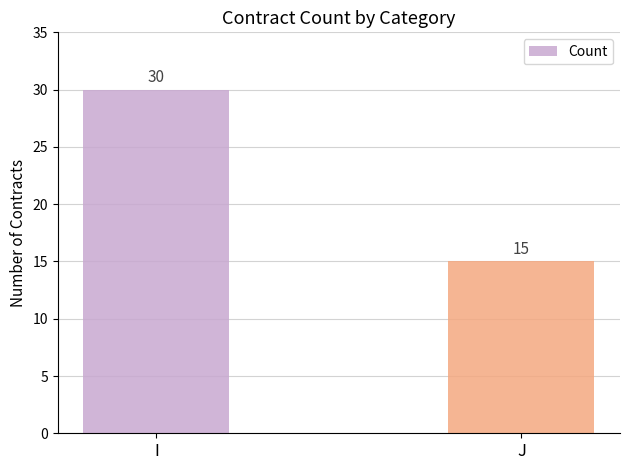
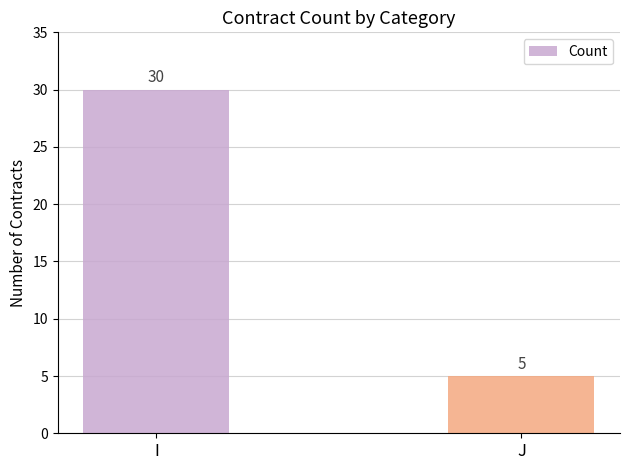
J: 15 -> 5
